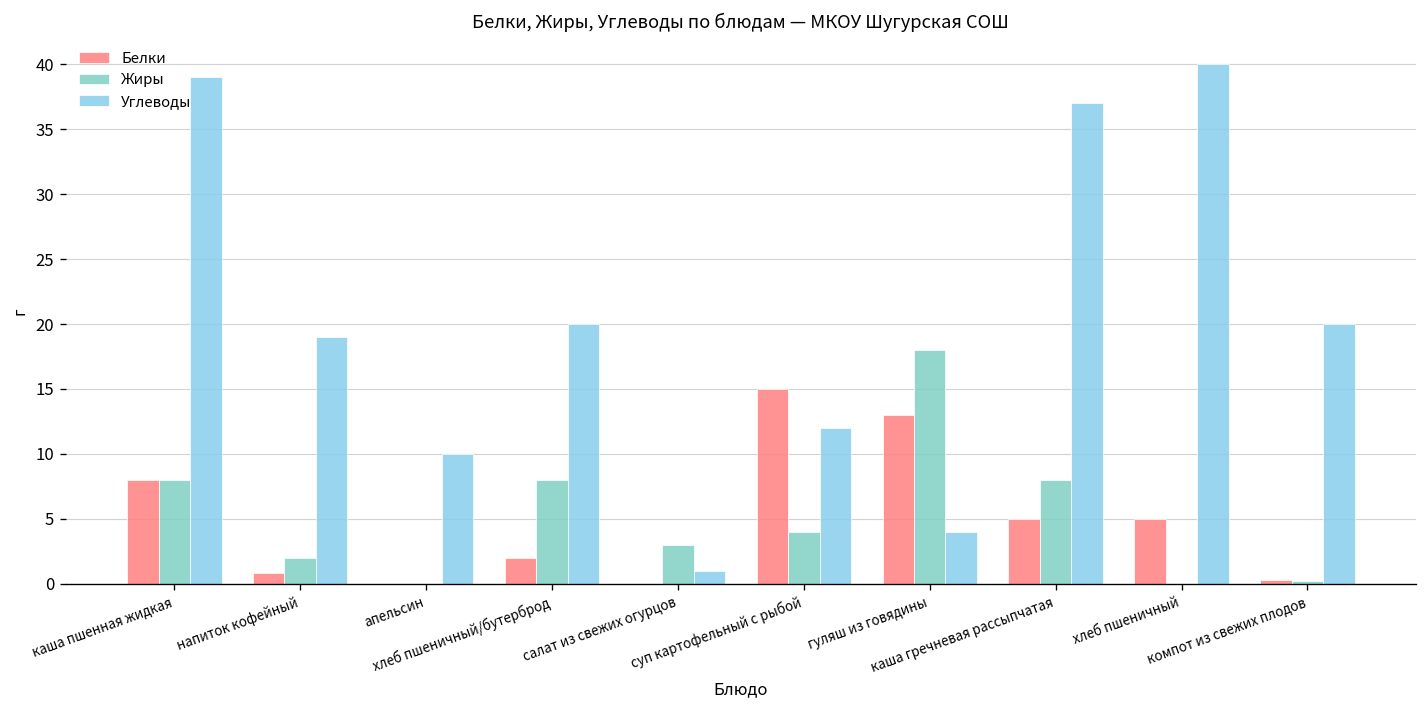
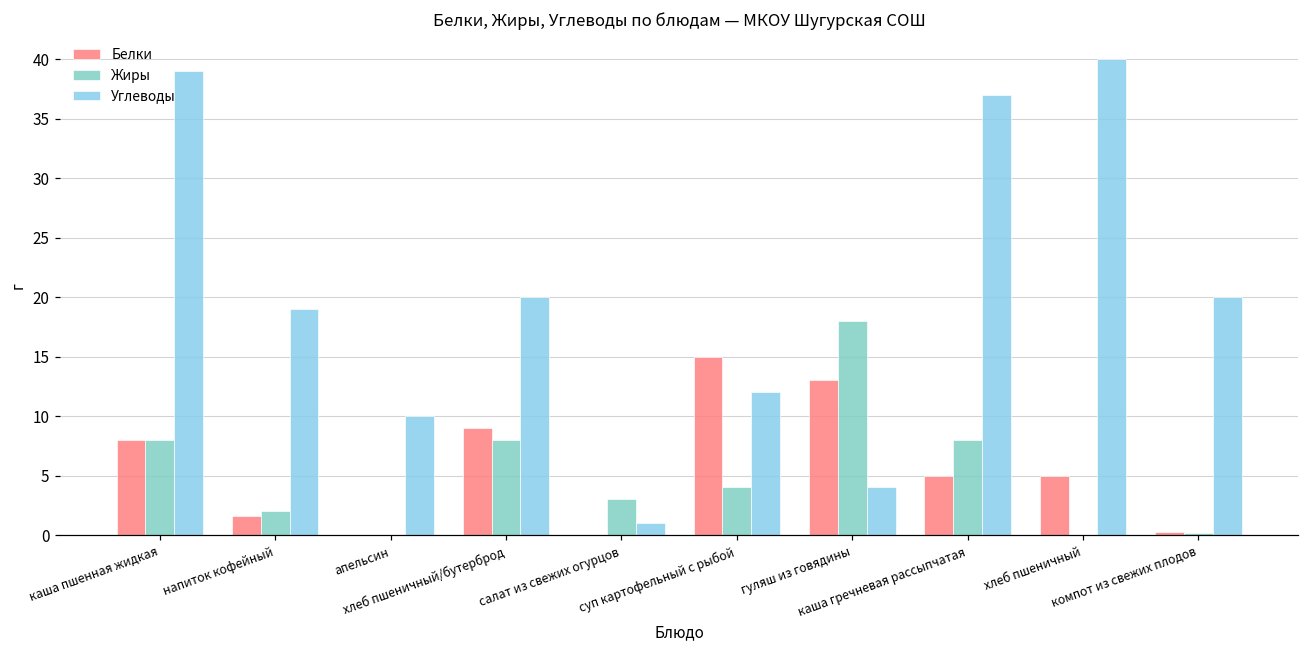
Белки, напиток кофейный: 0.8 -> 1.6
Белки, хлеб пшеничный/бутерброд: 2 -> 9
